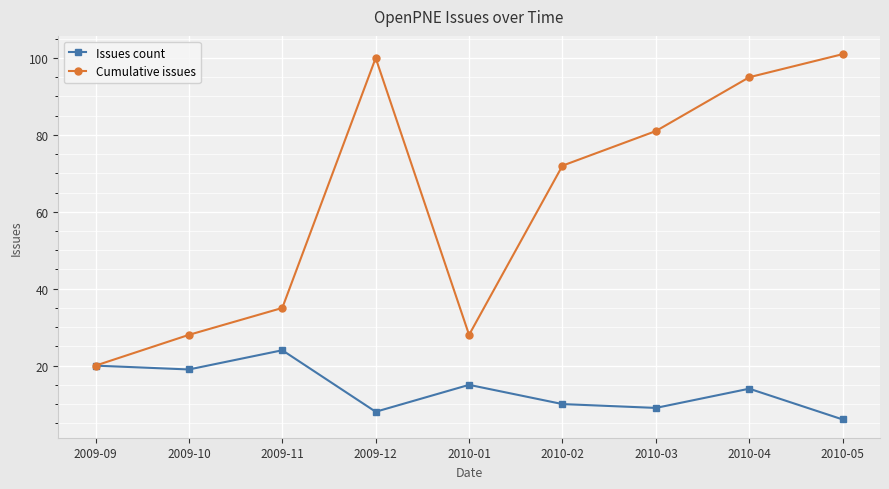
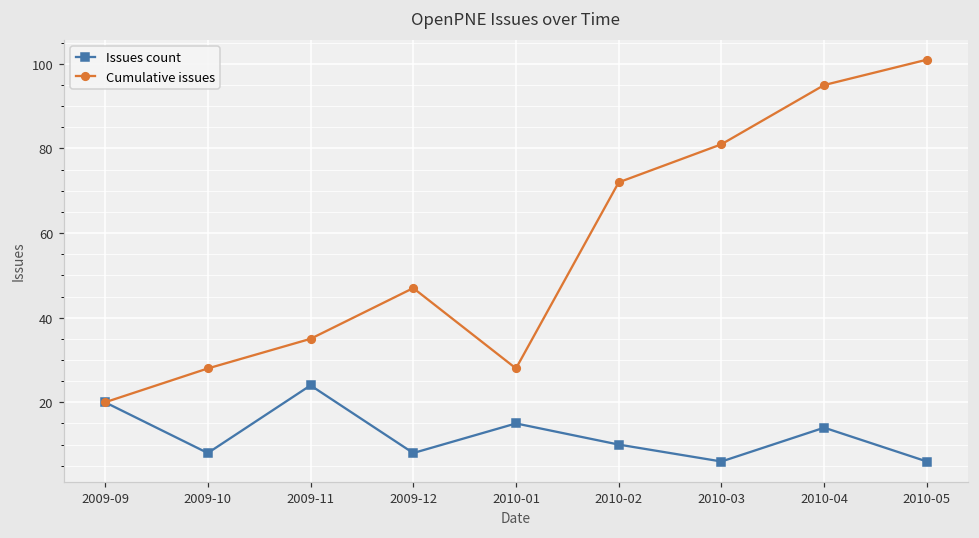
Issues count, 2009-10: 19 -> 8
Cumulative issues, 2009-12: 100 -> 47
Issues count, 2010-03: 9 -> 6
